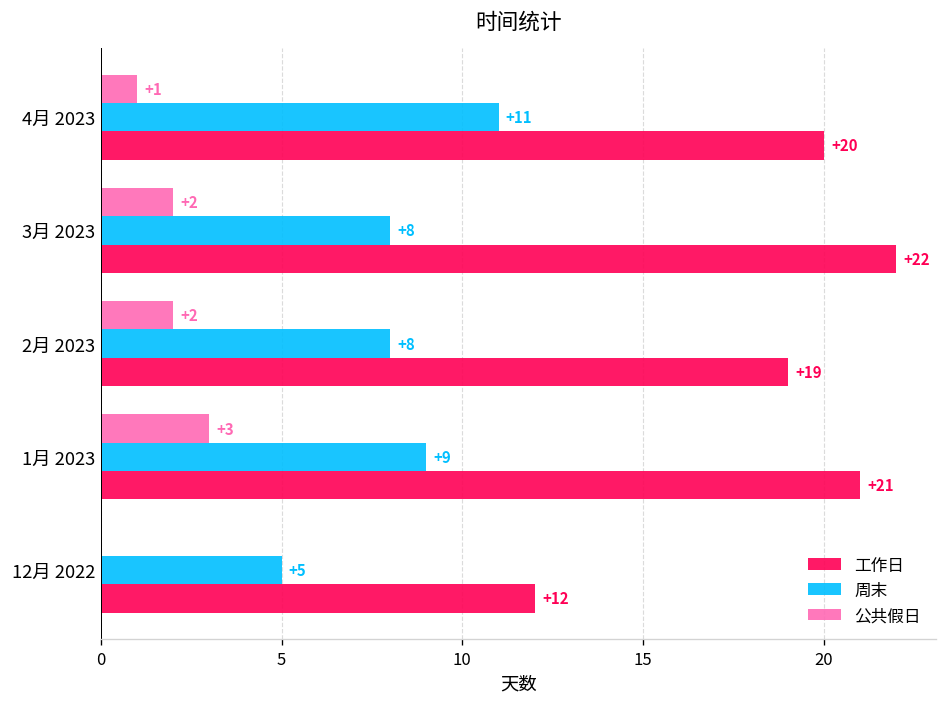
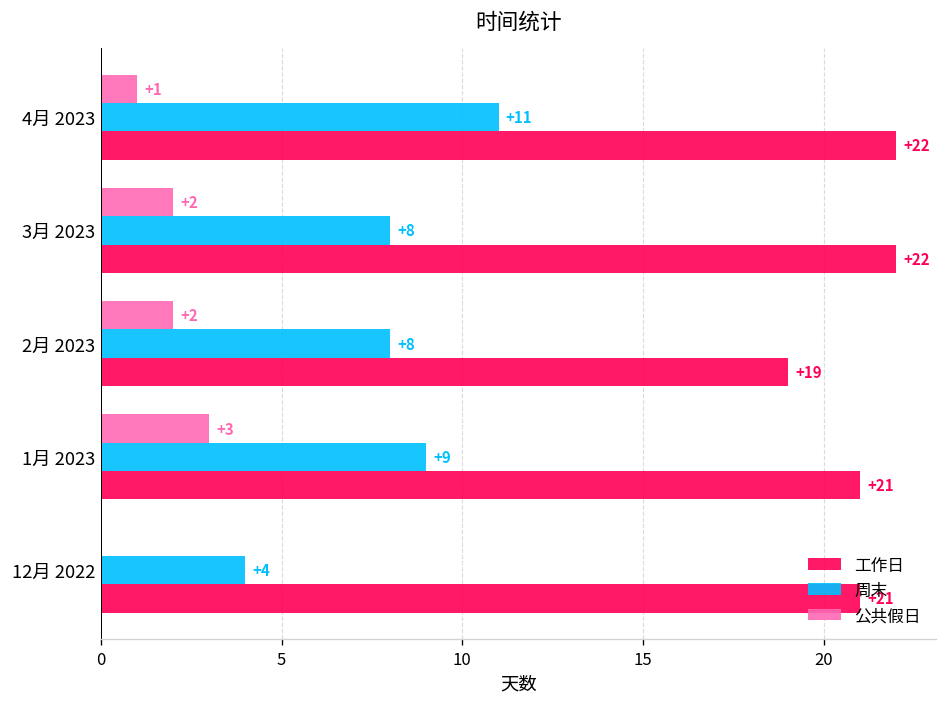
工作日, 4月 2023: +20 -> +22
周末, 12月 2022: +5 -> +4
工作日, 12月 2022: +12 -> +21
